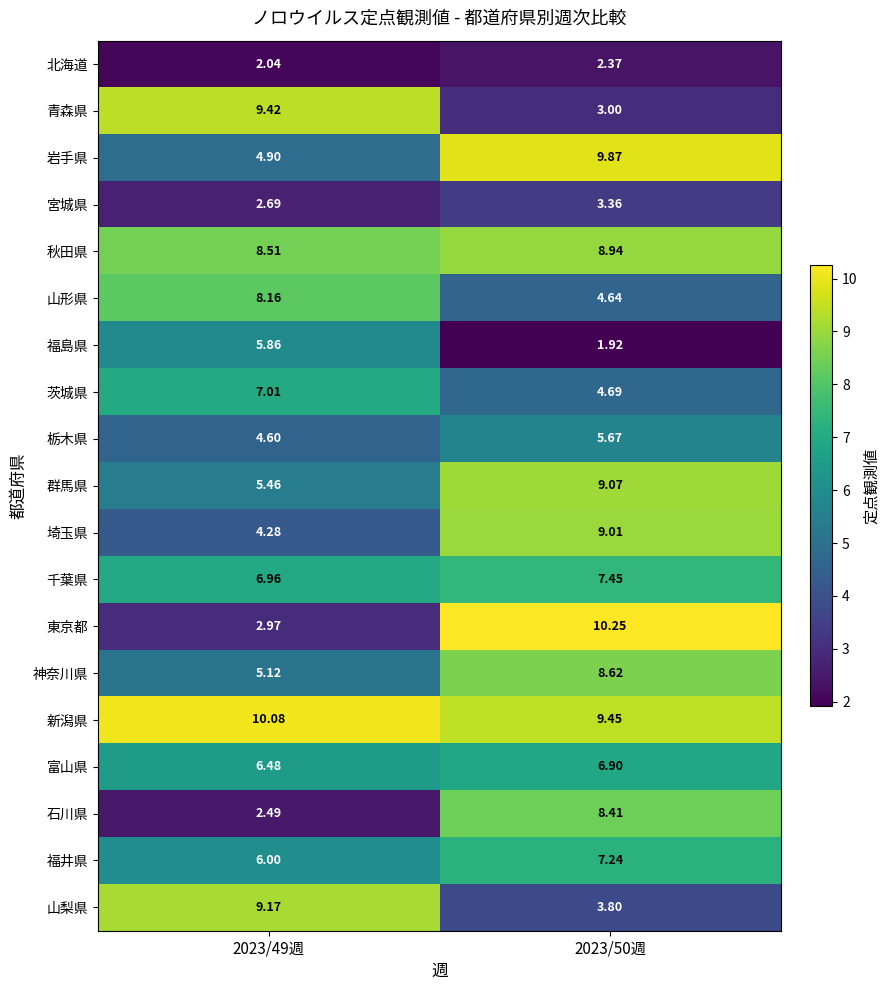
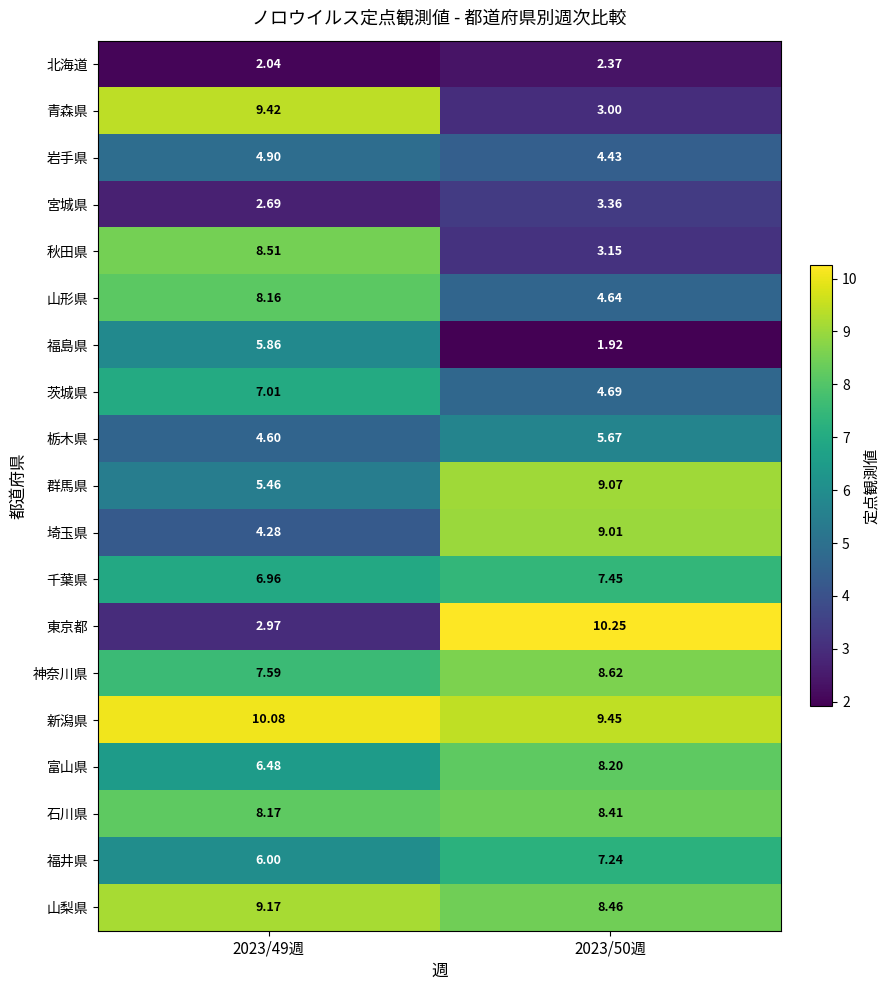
岩手県, 2023/50週: 9.87 -> 4.43
秋田県, 2023/50週: 8.94 -> 3.15
神奈川県, 2023/49週: 5.12 -> 7.59
富山県, 2023/50週: 6.90 -> 8.20
石川県, 2023/49週: 2.49 -> 8.17
山梨県, 2023/50週: 3.80 -> 8.46
